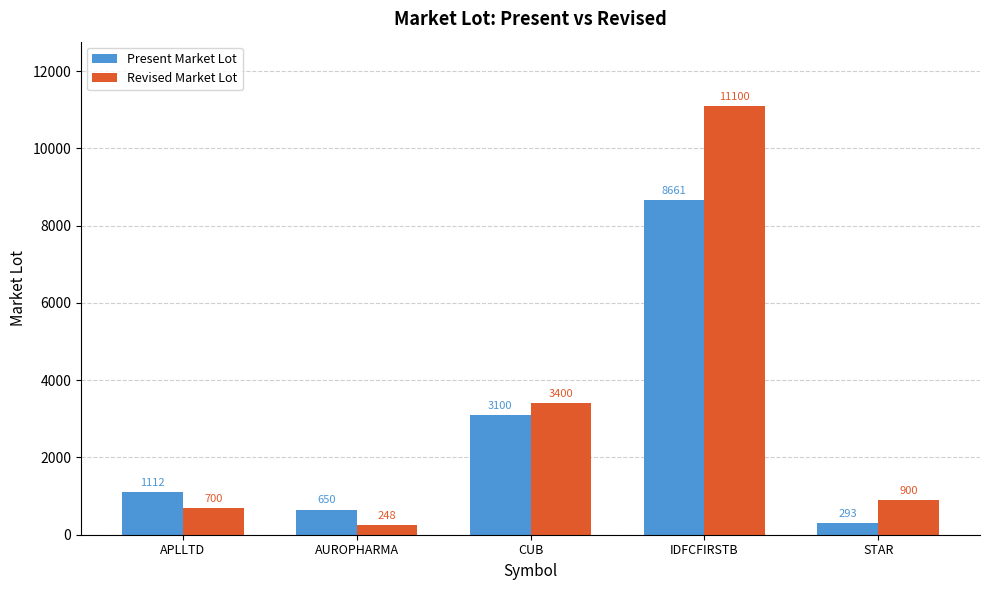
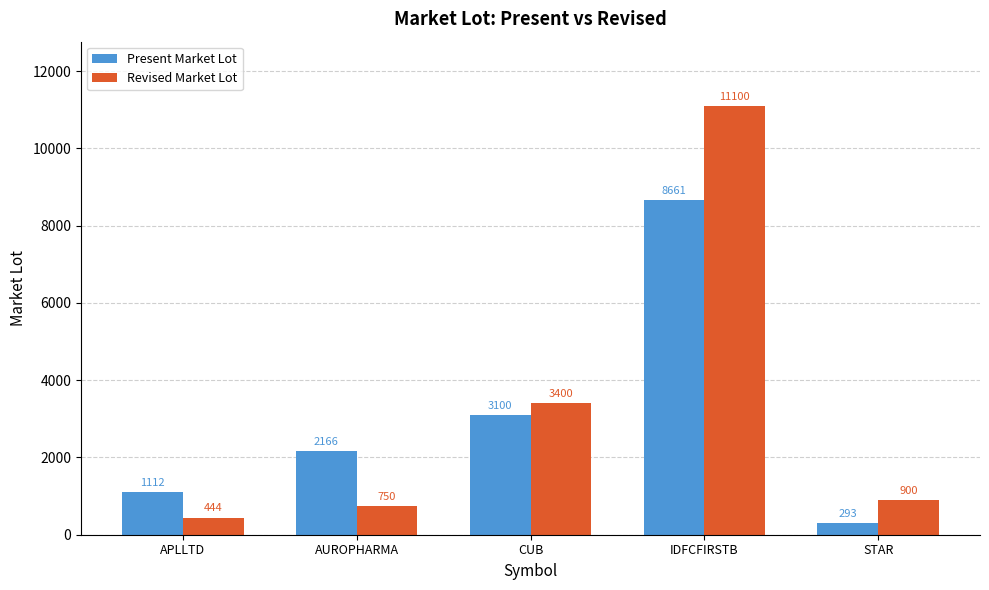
Revised Market Lot, APLLTD: 700 -> 444
Present Market Lot, AUROPHARMA: 650 -> 2166
Revised Market Lot, AUROPHARMA: 248 -> 750
